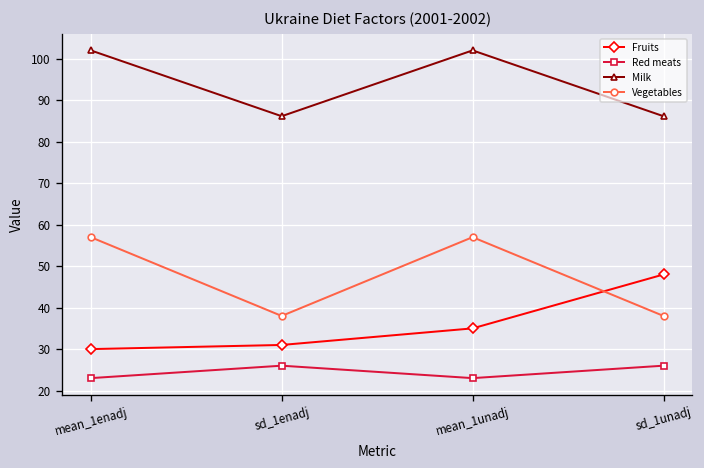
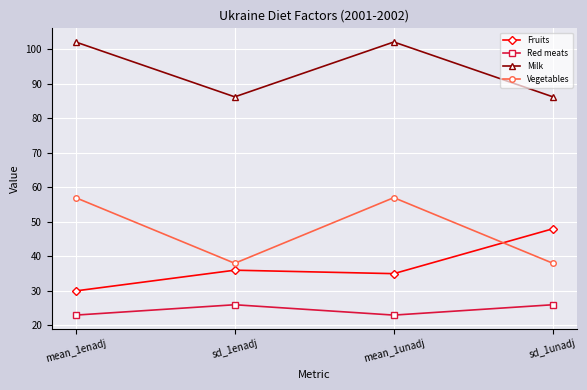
Fruits, sd_1enadj: 31 -> 36
